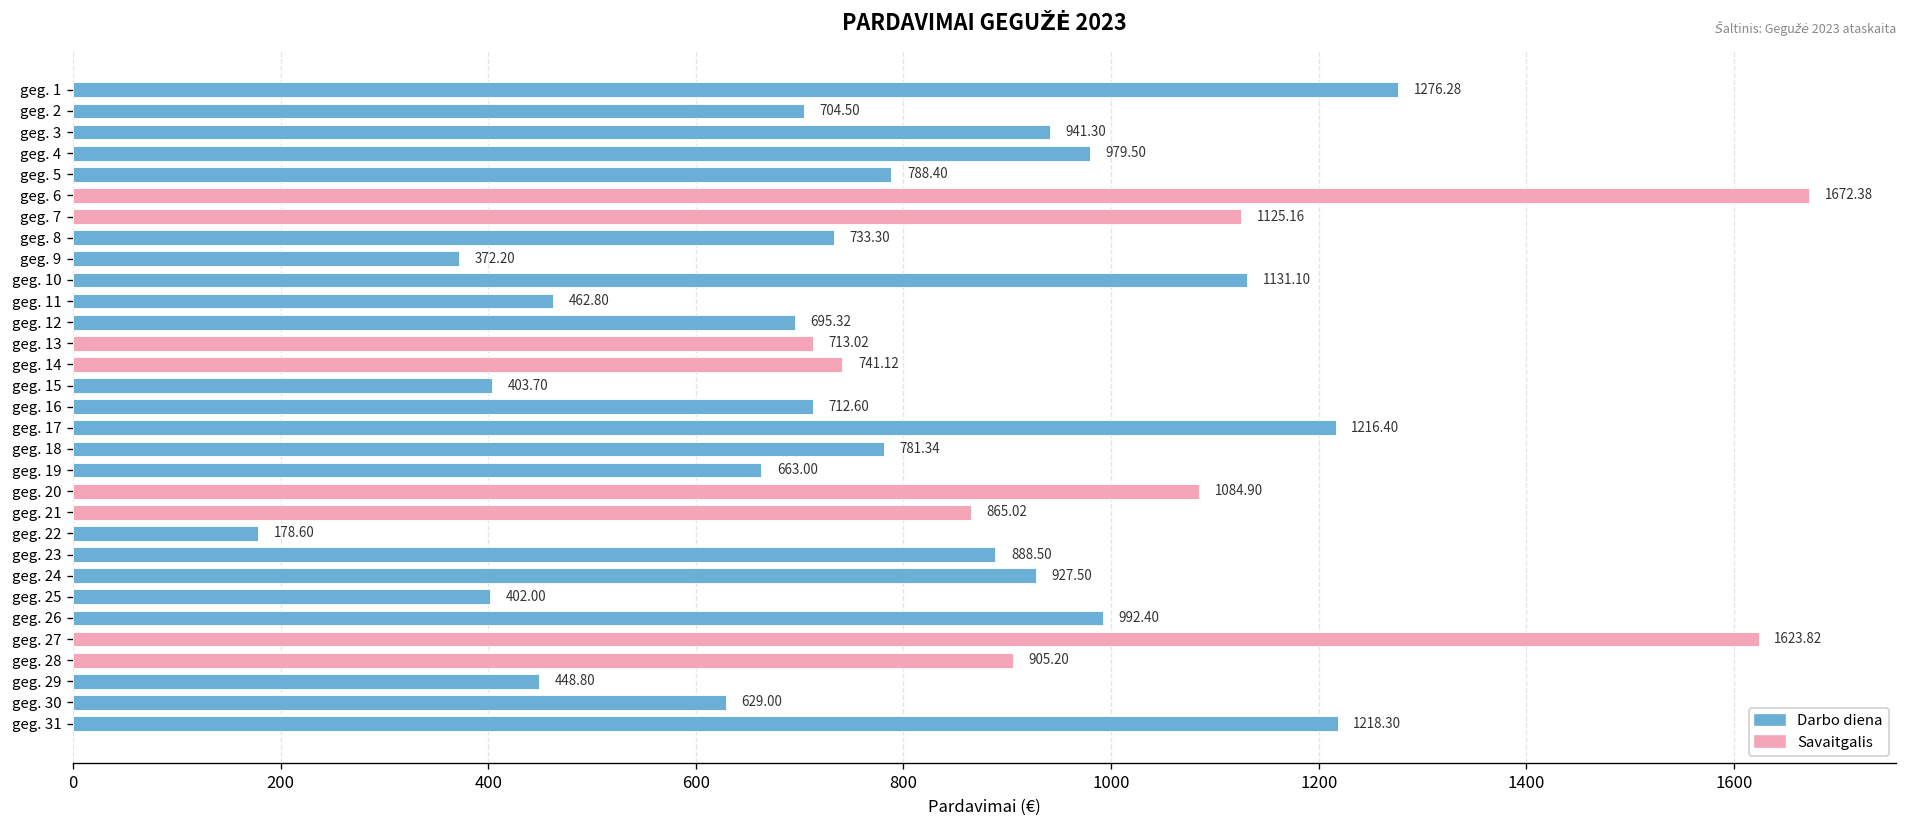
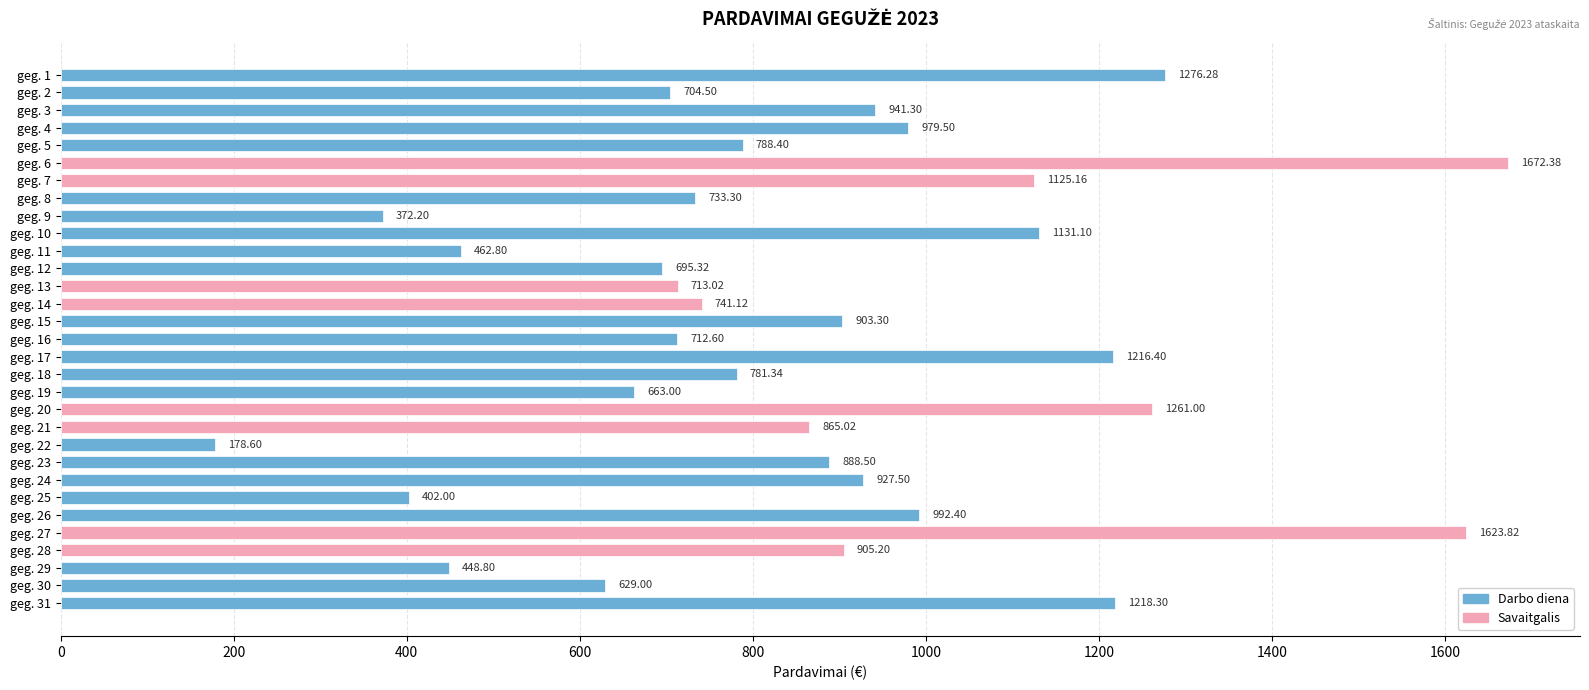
geg. 15: 403.70 -> 903.30
geg. 20: 1084.90 -> 1261.00
